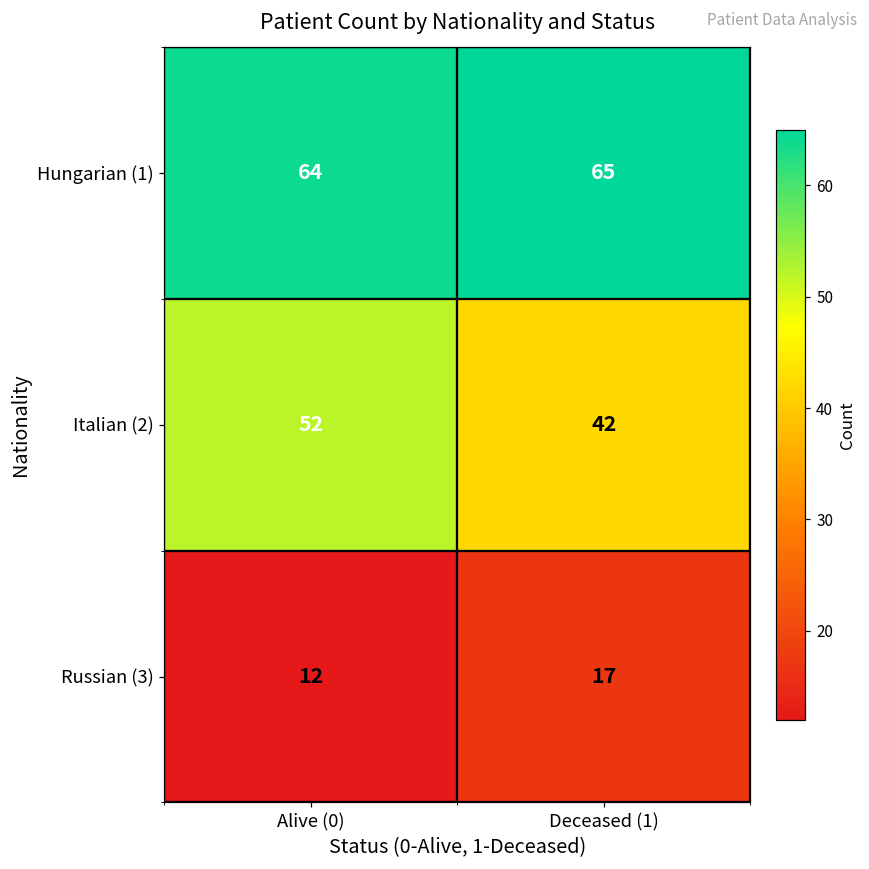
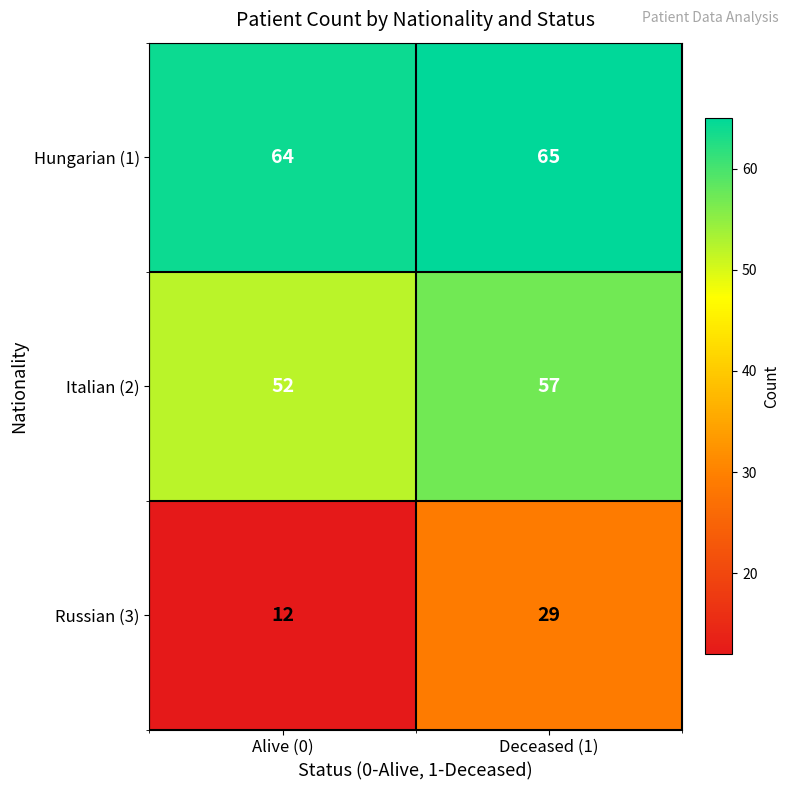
Italian (2), Deceased (1): 42 -> 57
Russian (3), Deceased (1): 17 -> 29
